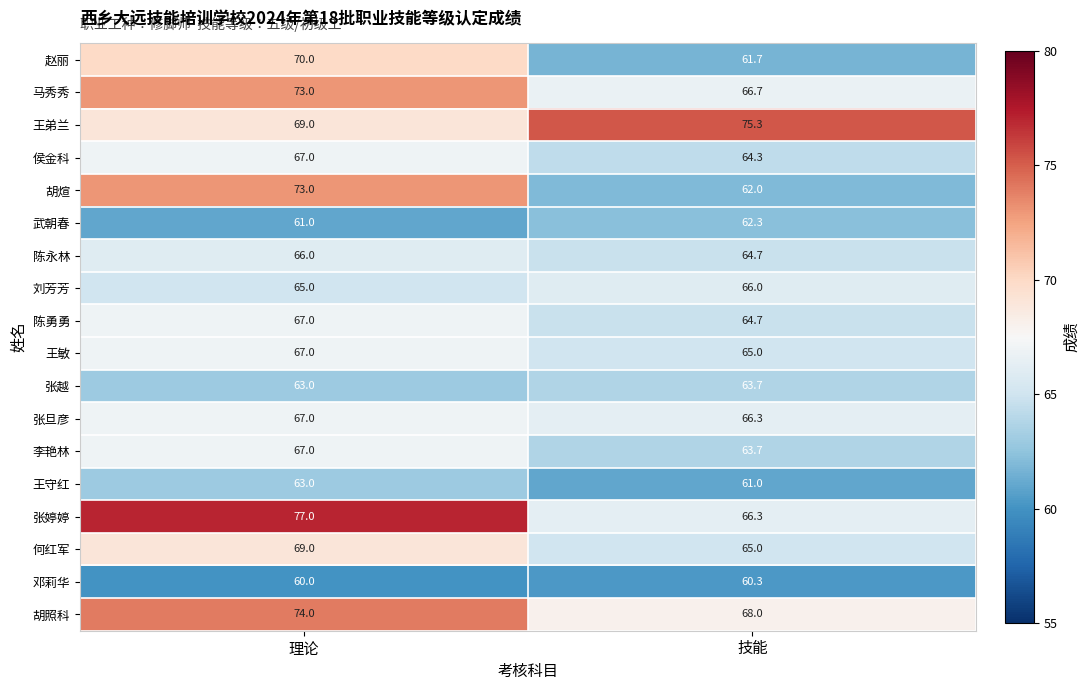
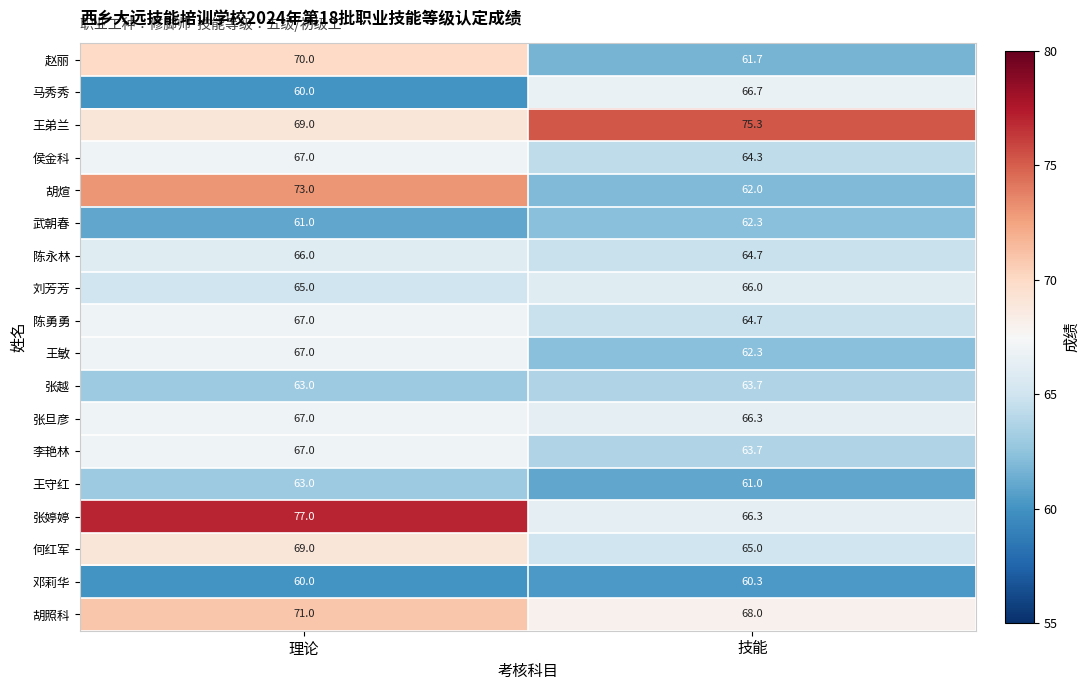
马秀秀, 理论: 73.0 -> 60.0
王敏, 技能: 65.0 -> 62.3
胡照科, 理论: 74.0 -> 71.0
